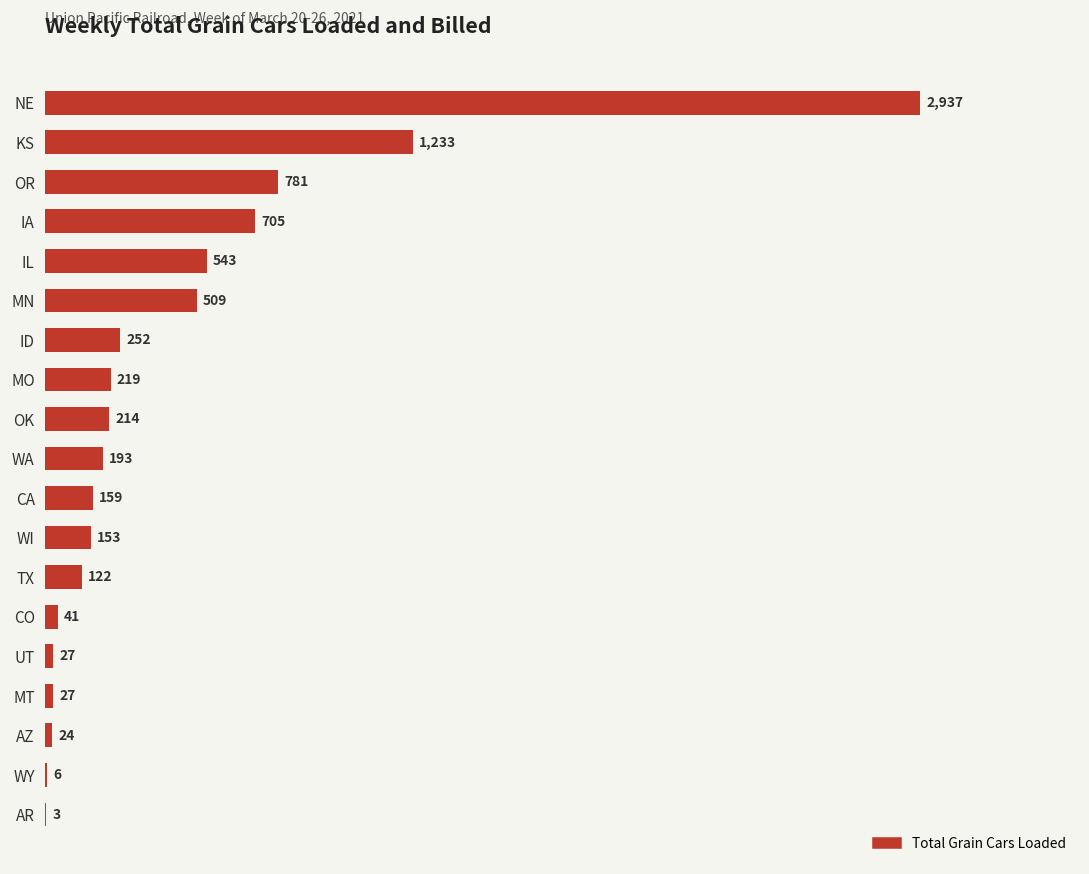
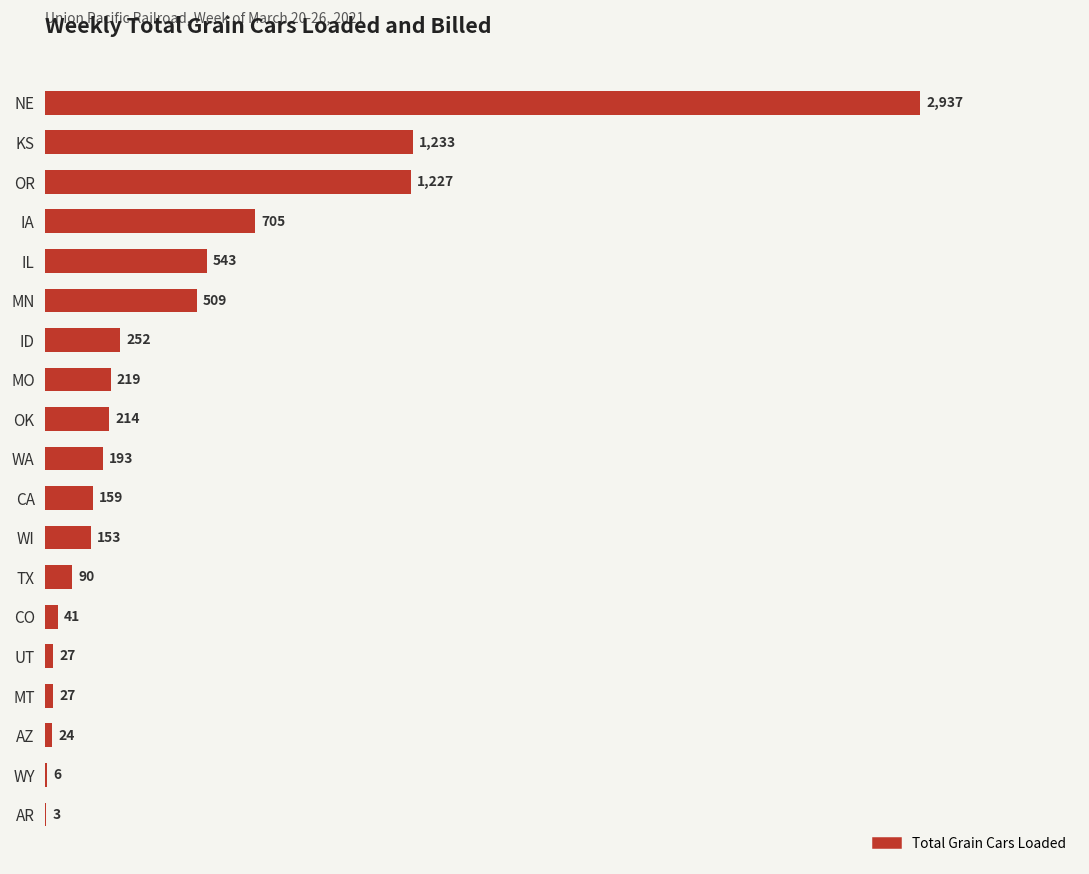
OR: 781 -> 1,227
TX: 122 -> 90
